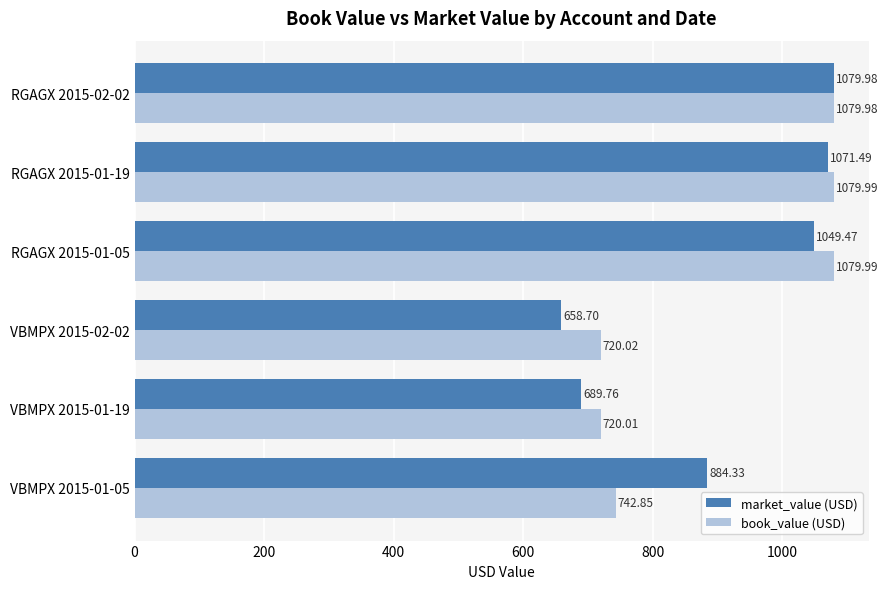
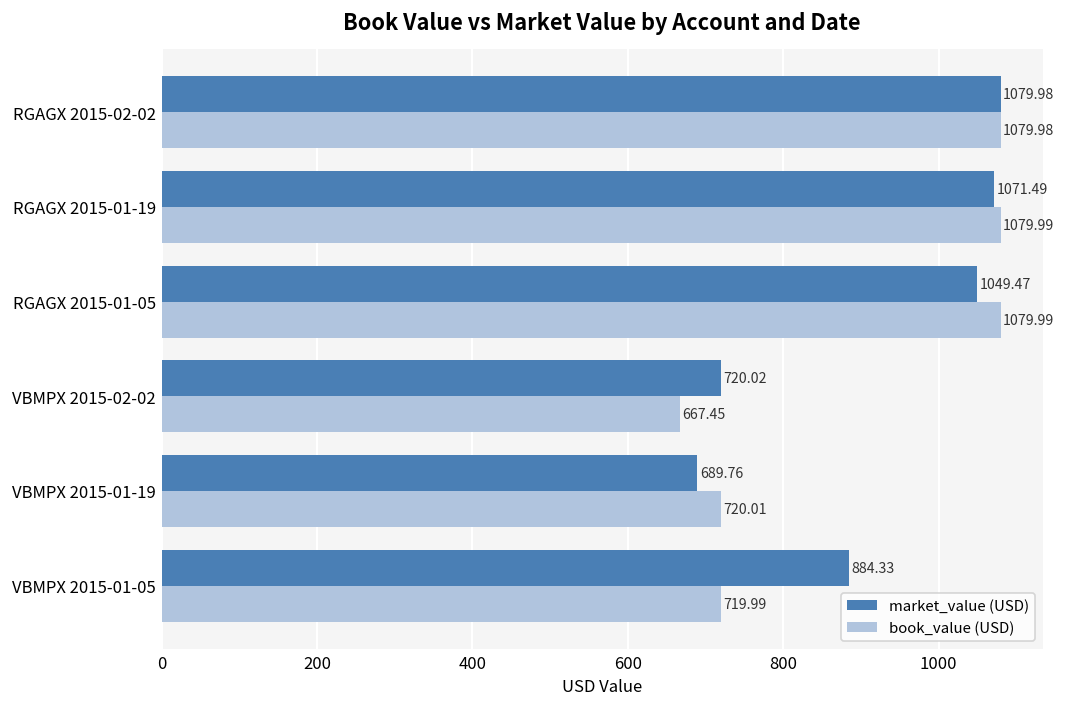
market_value (USD), VBMPX 2015-02-02: 658.70 -> 720.02
book_value (USD), VBMPX 2015-02-02: 720.02 -> 667.45
book_value (USD), VBMPX 2015-01-05: 742.85 -> 719.99
